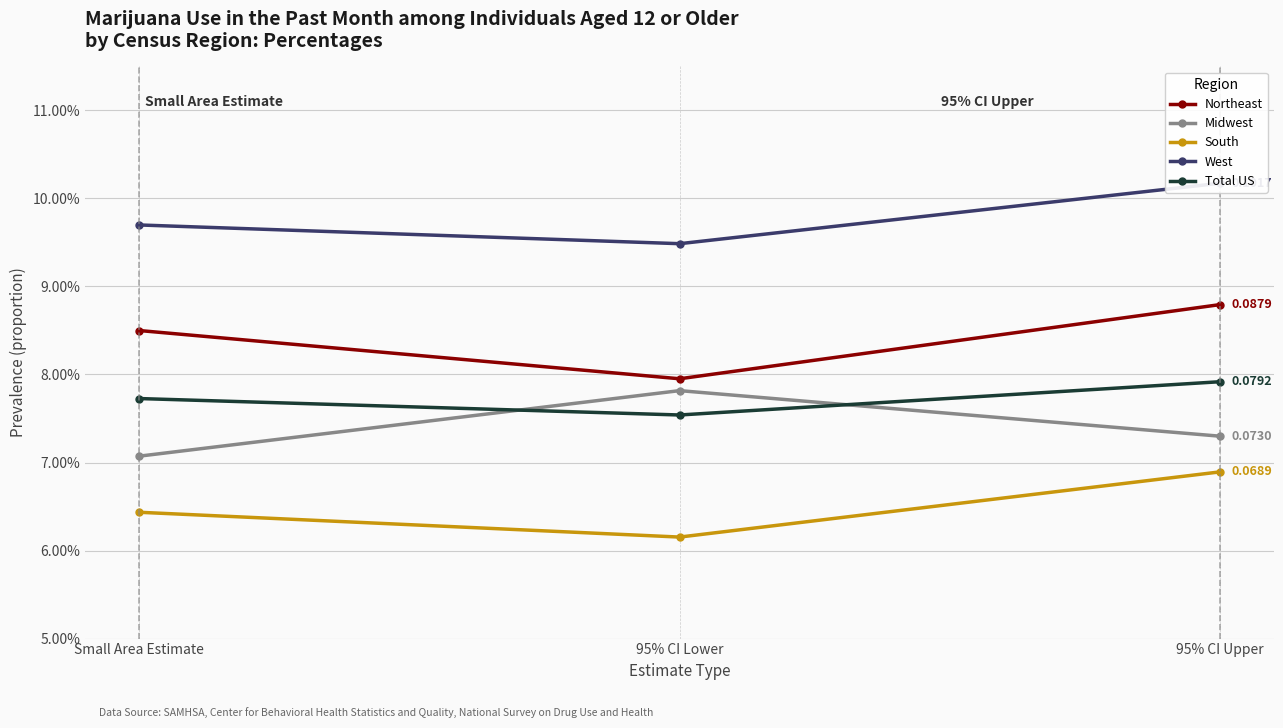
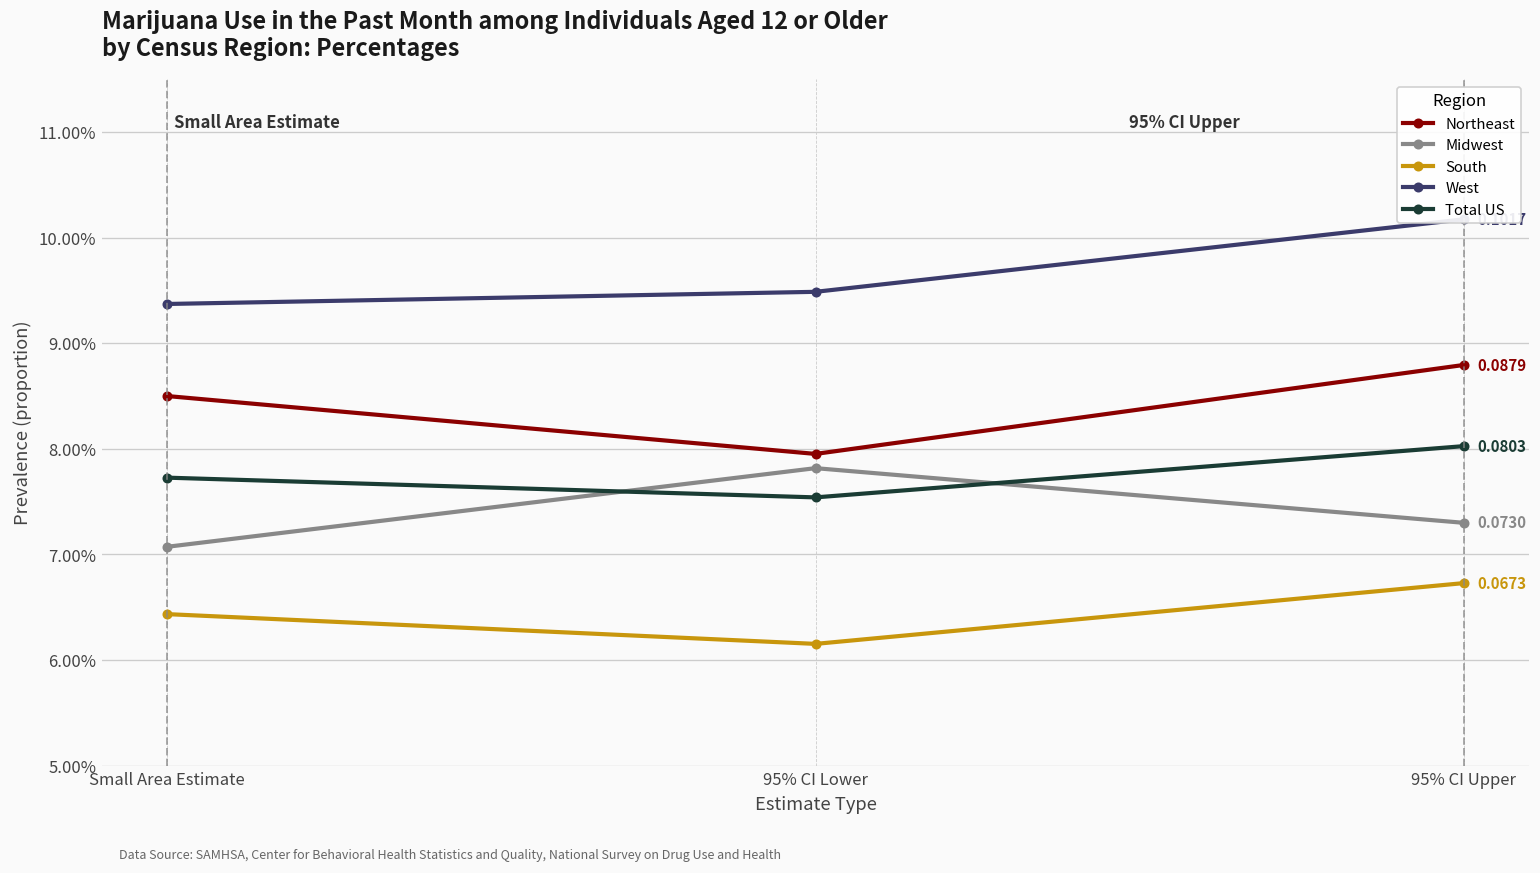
West, Small Area Estimate: 9.7% -> 9.4%
South, 95% CI Upper: 0.0689 -> 0.0673
Total US, 95% CI Upper: 0.0792 -> 0.0803
